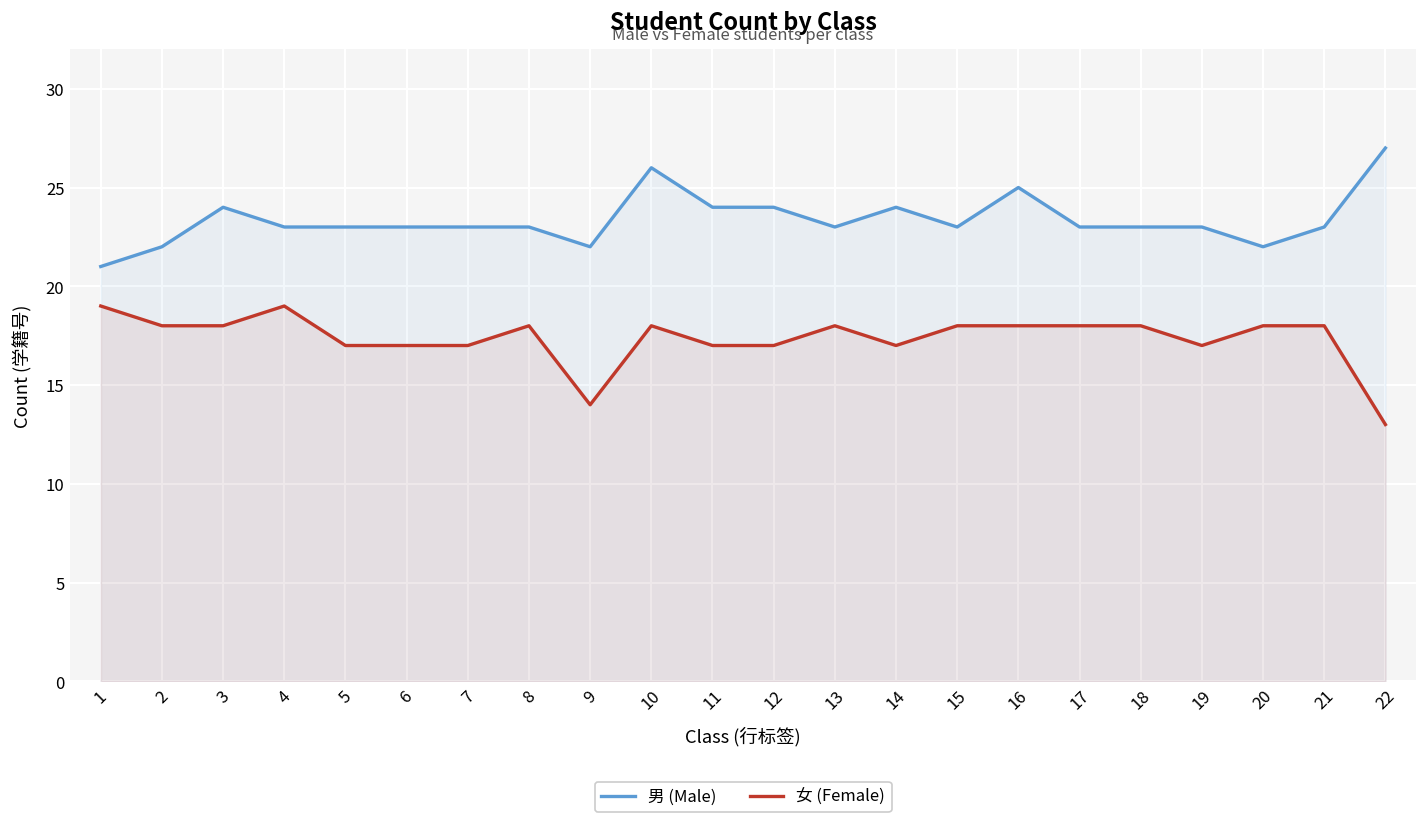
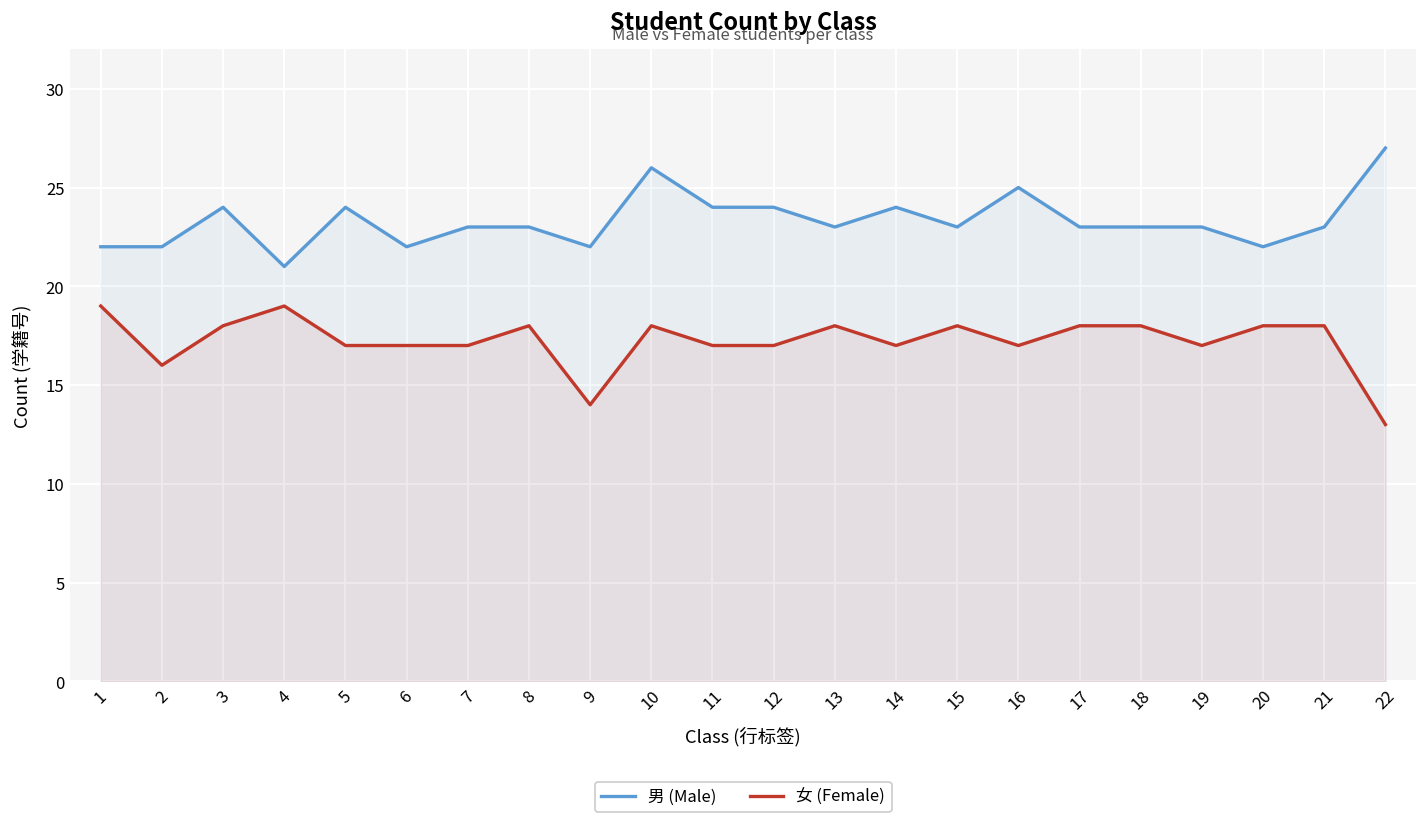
男 (Male), 1: 21 -> 22
女 (Female), 2: 18 -> 16
男 (Male), 4: 23 -> 21
男 (Male), 5: 23 -> 24
男 (Male), 6: 23 -> 22
女 (Female), 16: 18 -> 17
